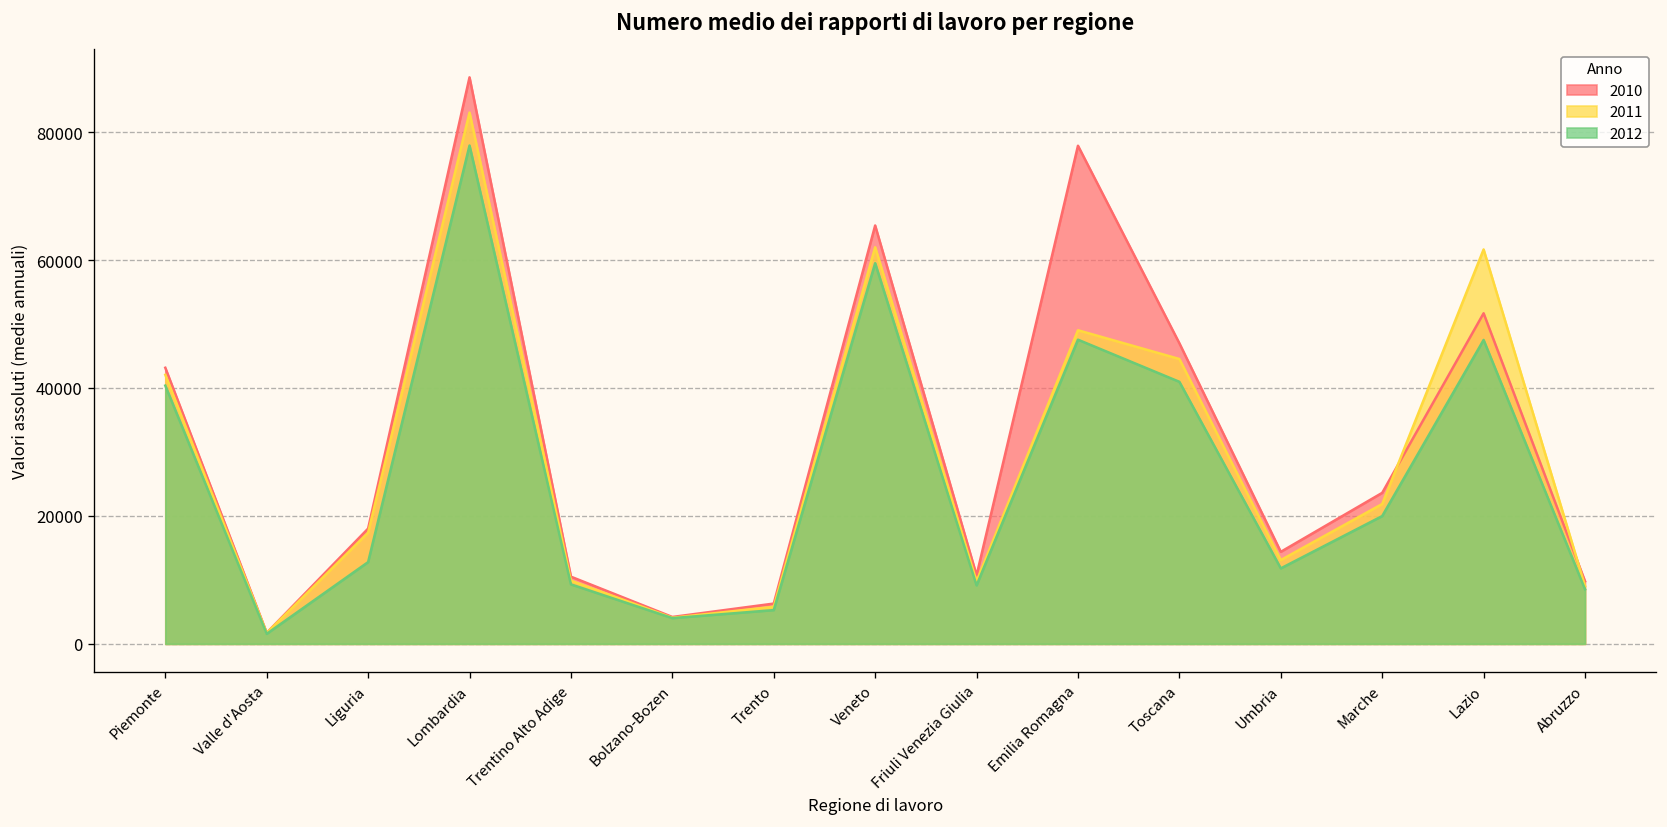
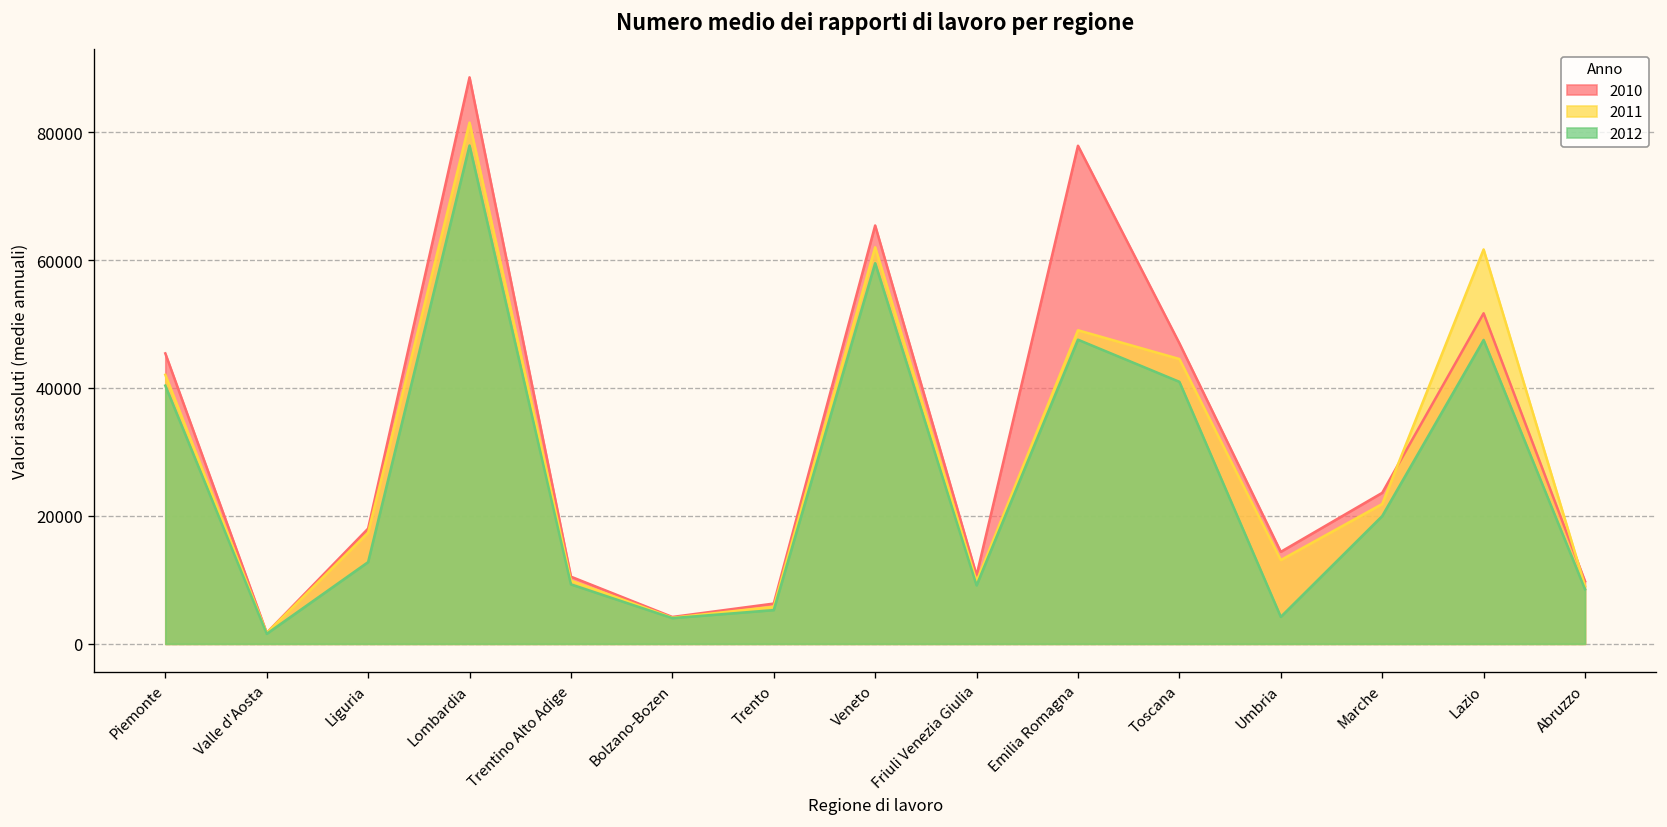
2010, Piemonte: 43000 -> 45000
2011, Lombardia: 83000 -> 81000
2012, Umbria: 12000 -> 4000
